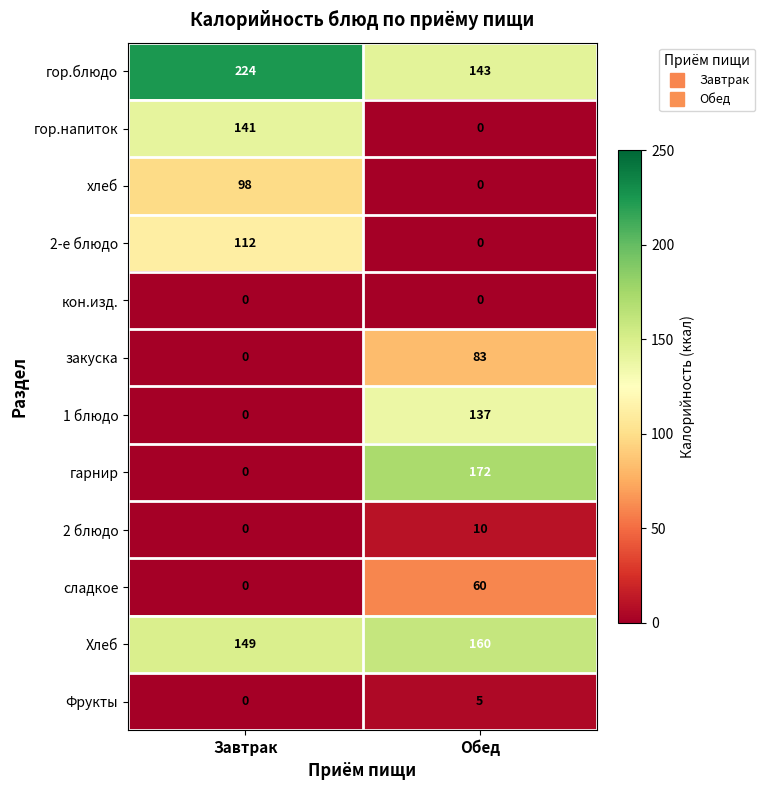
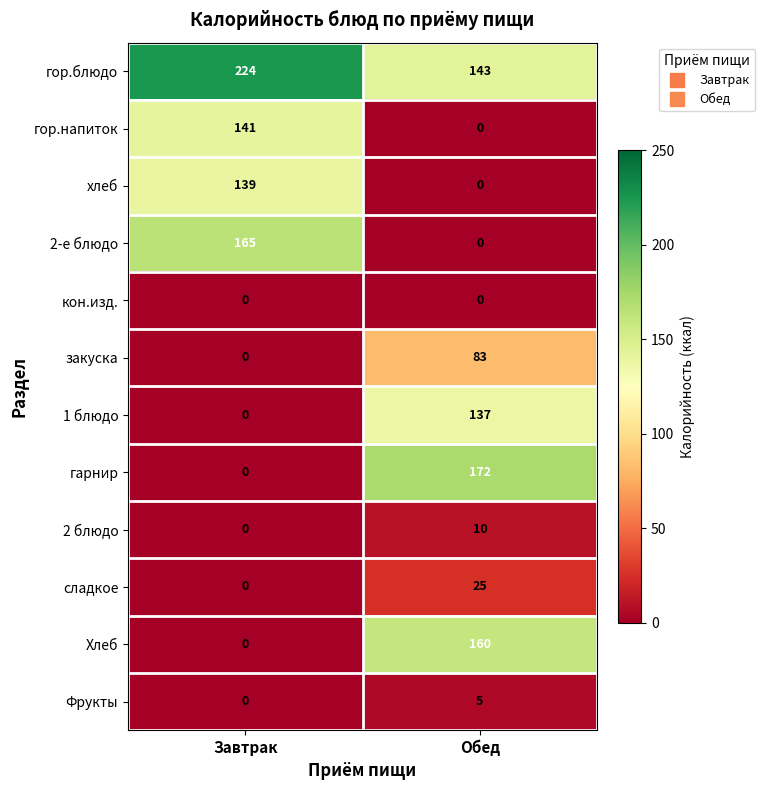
хлеб, Завтрак: 98 -> 139
2-е блюдо, Завтрак: 112 -> 165
сладкое, Обед: 60 -> 25
Хлеб, Завтрак: 149 -> 0
